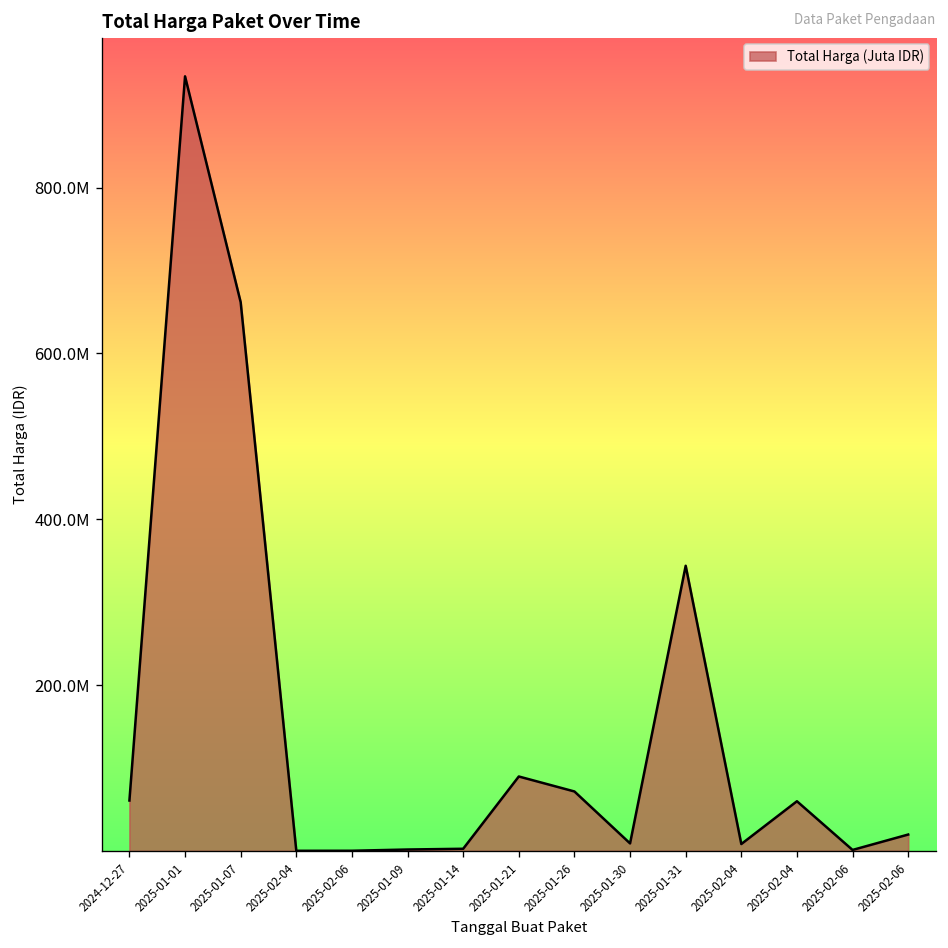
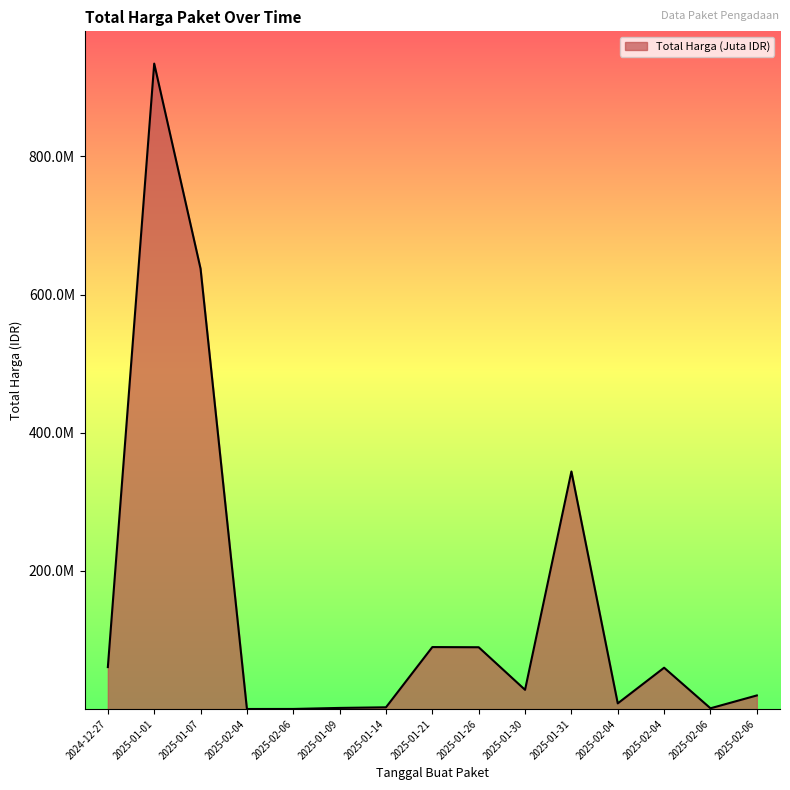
2025-01-07: 660000000 -> 640000000
2025-01-26: 70000000 -> 90000000
2025-01-30: 10000000 -> 30000000
